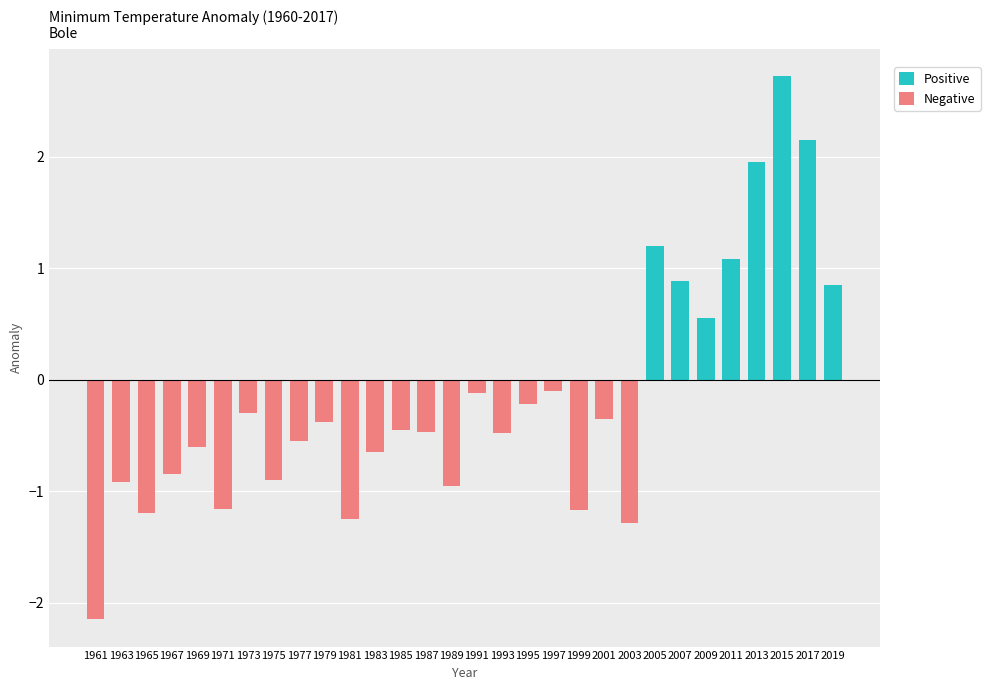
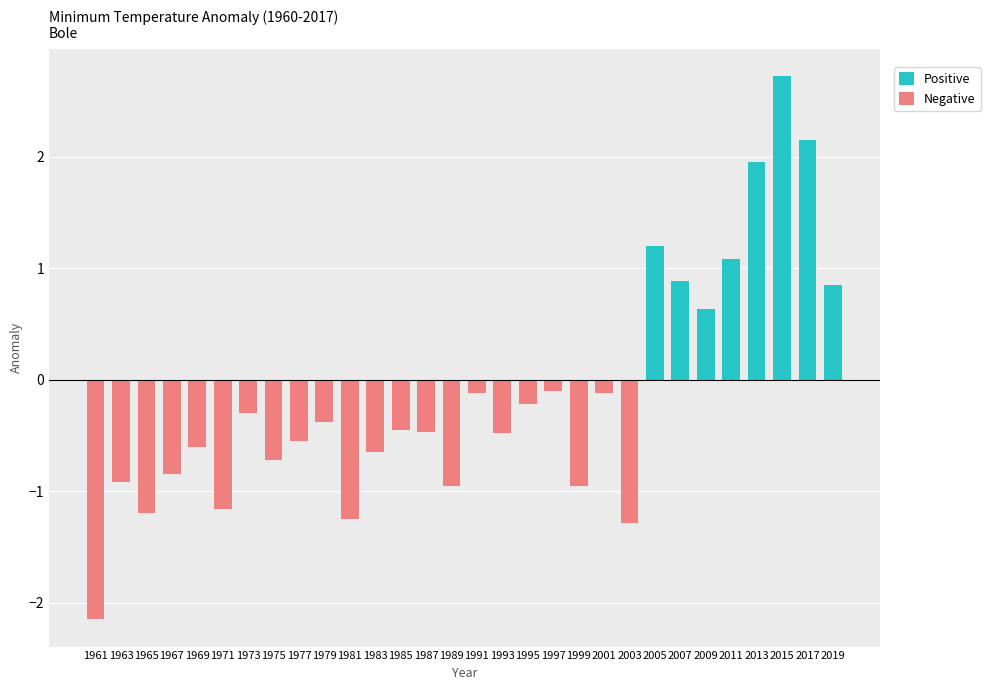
Negative, 1975: -0.90 -> -0.72
Negative, 1999: -1.17 -> -0.95
Negative, 2001: -0.35 -> -0.12
Positive, 2009: 0.55 -> 0.63
